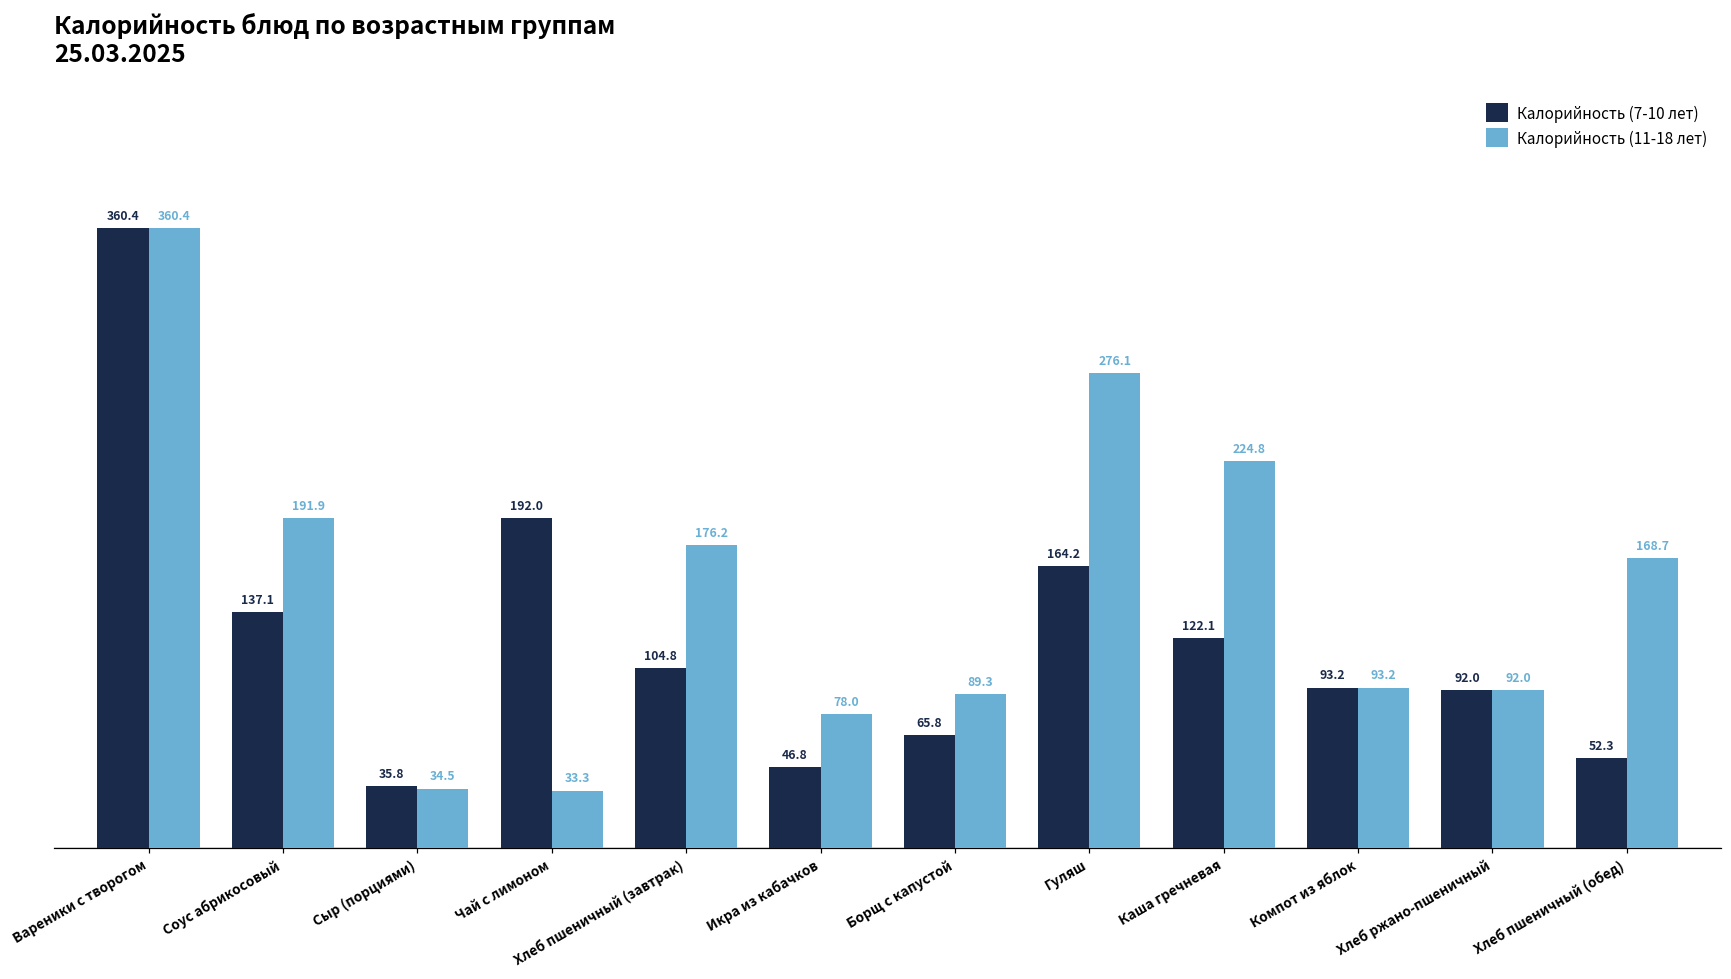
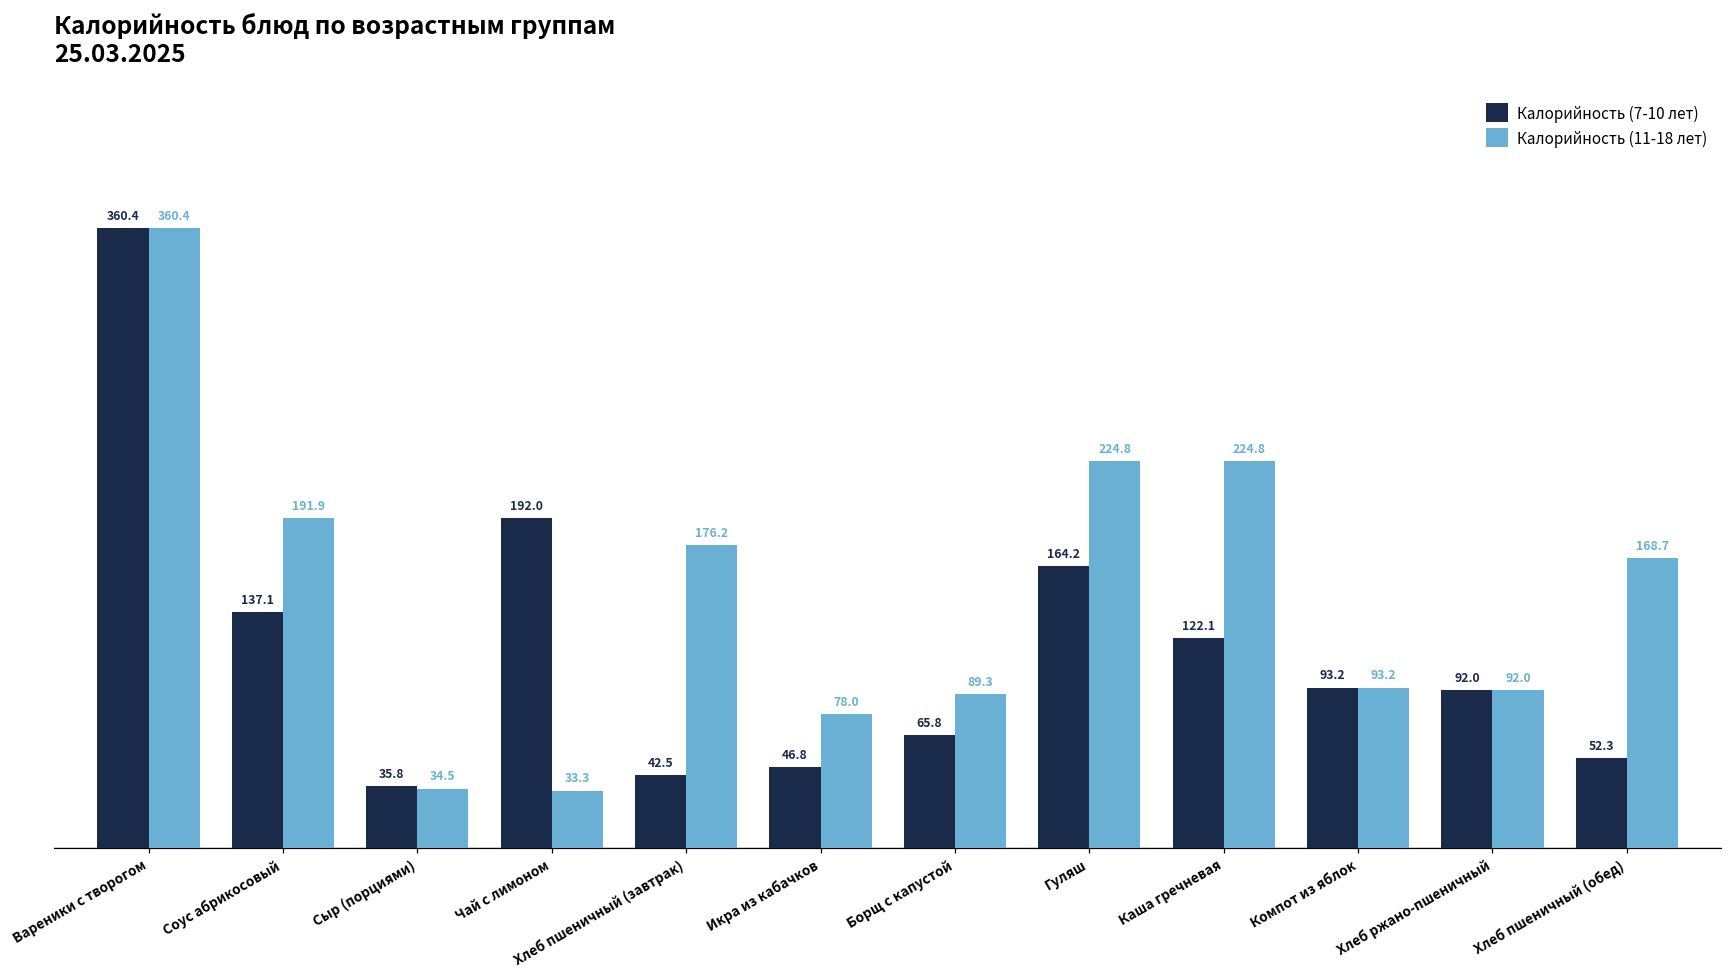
Калорийность (7-10 лет), Хлеб пшеничный (завтрак): 104.8 -> 42.5
Калорийность (11-18 лет), Гуляш: 276.1 -> 224.8
